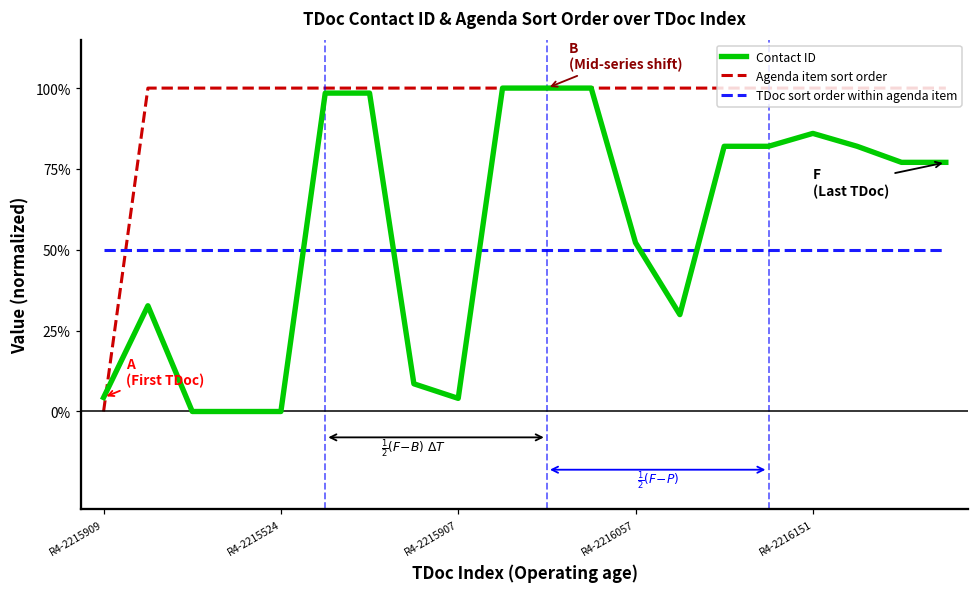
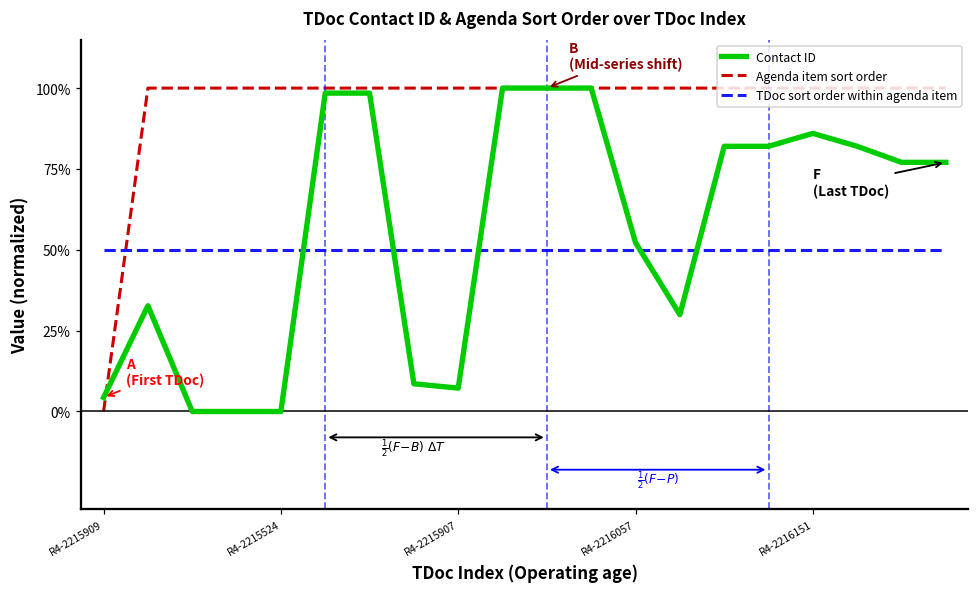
Contact ID, R4-2215907: 4% -> 7%
